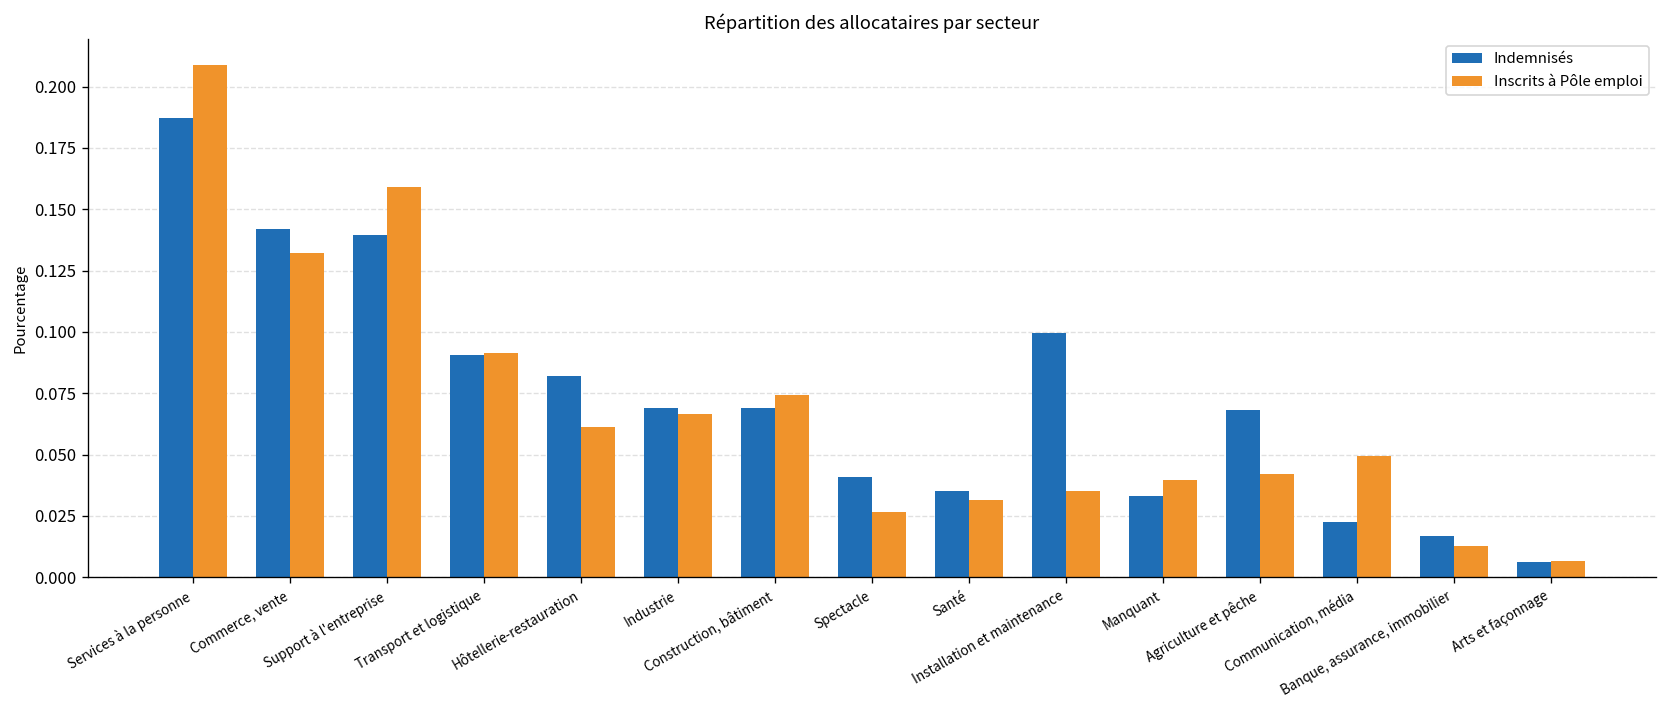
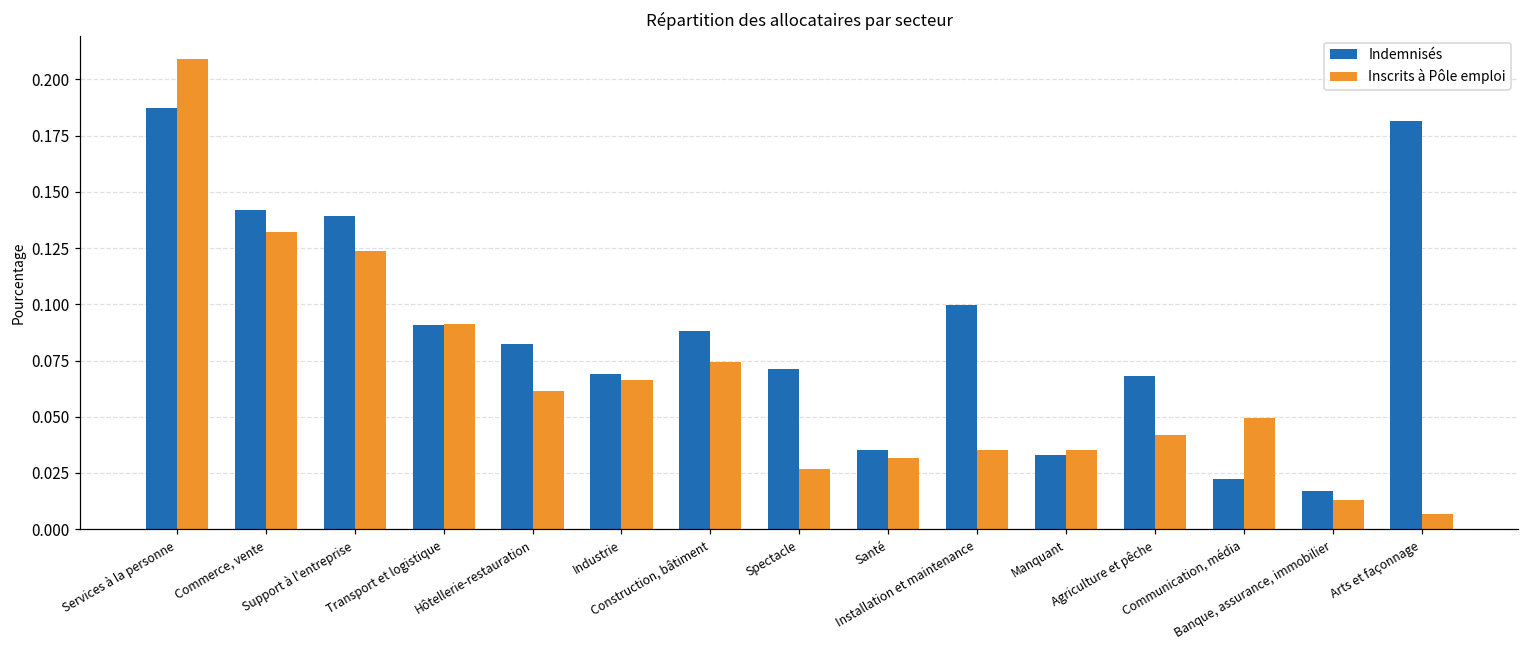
Inscrits à Pôle emploi, Support à l'entreprise: 0.159 -> 0.124
Indemnisés, Construction, bâtiment: 0.069 -> 0.088
Indemnisés, Spectacle: 0.041 -> 0.071
Inscrits à Pôle emploi, Manquant: 0.040 -> 0.035
Indemnisés, Arts et façonnage: 0.006 -> 0.181
